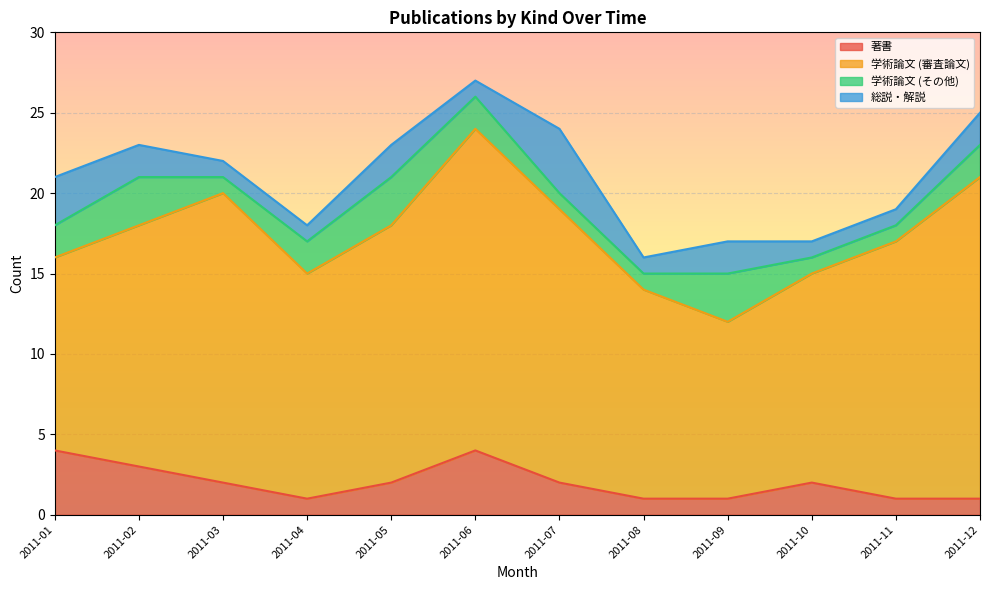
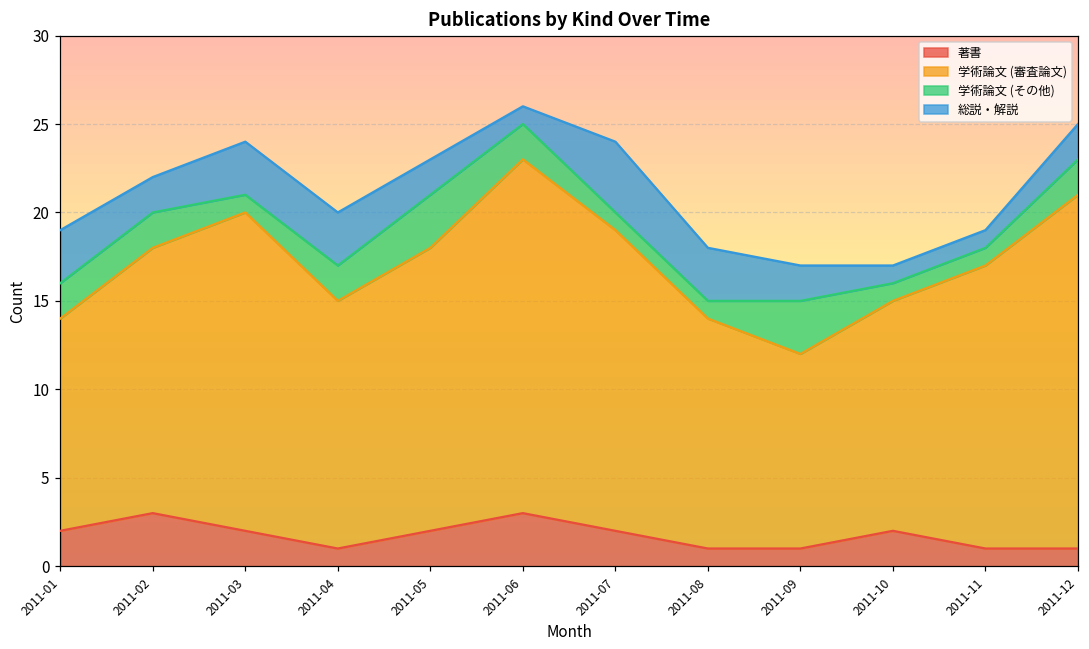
著書, 2011-01: 4 -> 2
学術論文 (その他), 2011-02: 3 -> 2
総説・解説, 2011-03: 1 -> 3
総説・解説, 2011-04: 1 -> 3
著書, 2011-06: 4 -> 3
総説・解説, 2011-08: 1 -> 3
